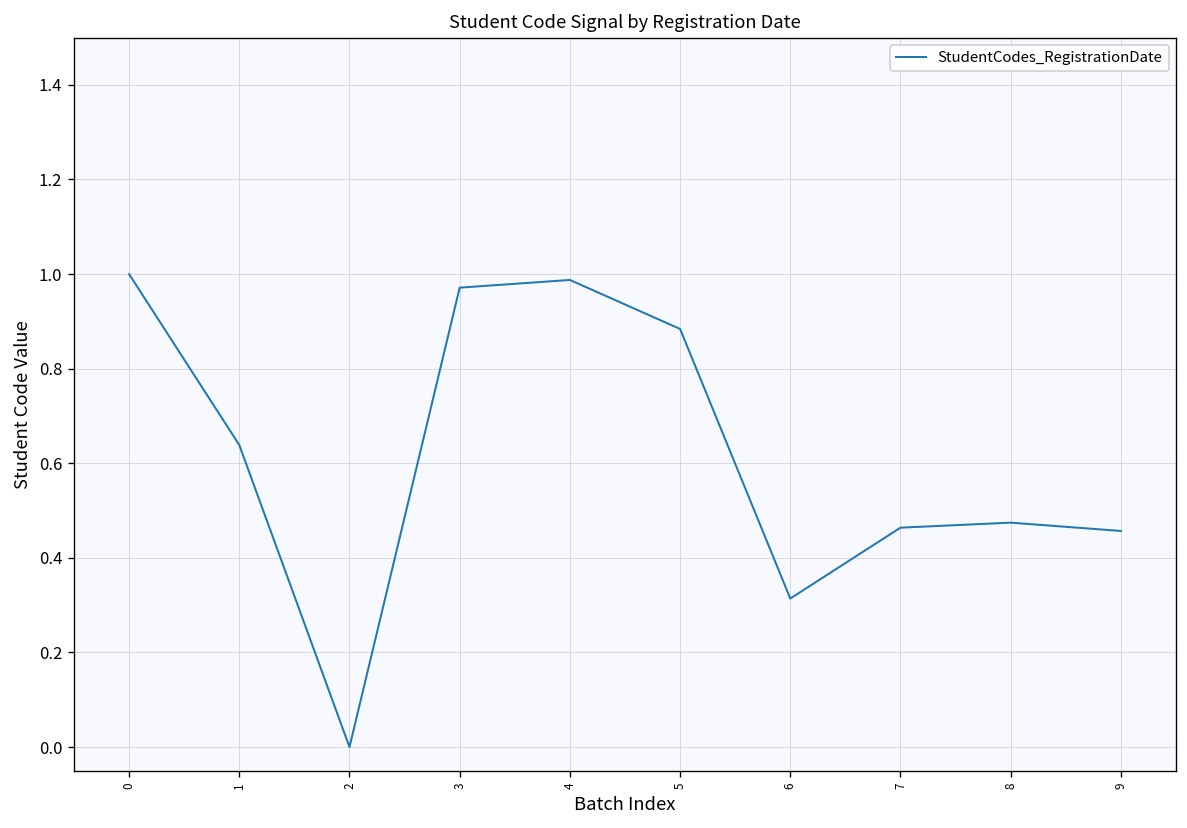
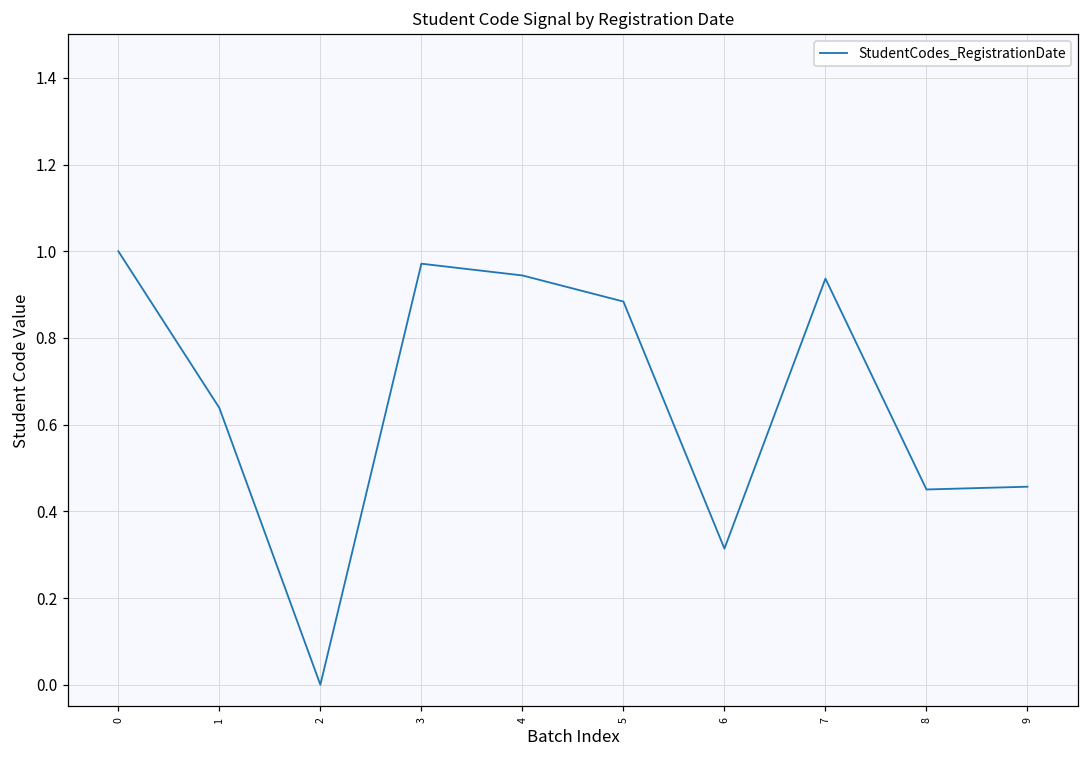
4: 0.99 -> 0.94
7: 0.46 -> 0.94
8: 0.47 -> 0.45
